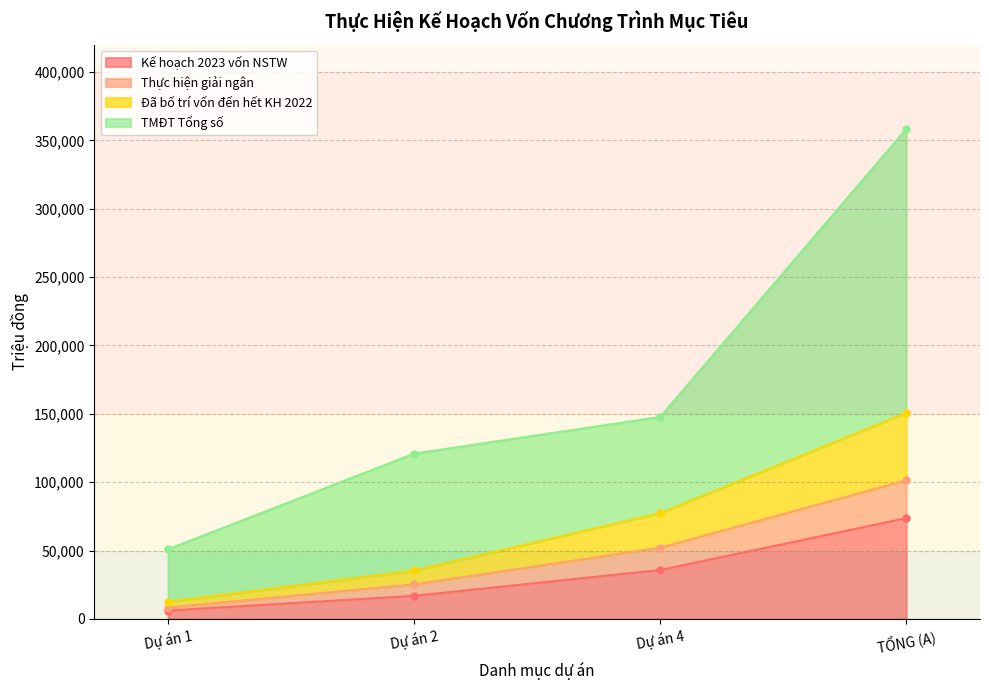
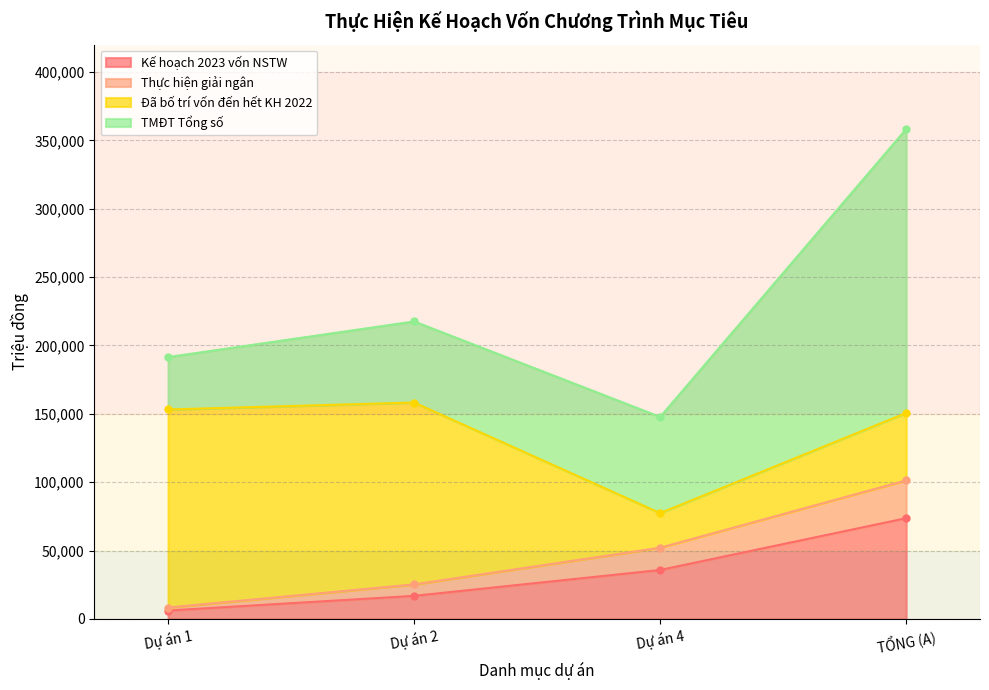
Đã bố trí vốn đến hết KH 2022, Dự án 1: 4,000 -> 145,000
Đã bố trí vốn đến hết KH 2022, Dự án 2: 10,000 -> 133,000
TMĐT Tổng số, Dự án 2: 85,000 -> 59,000
